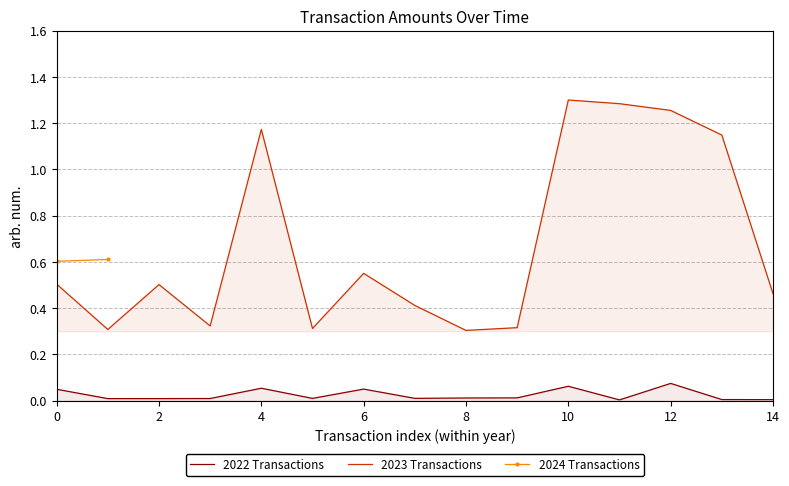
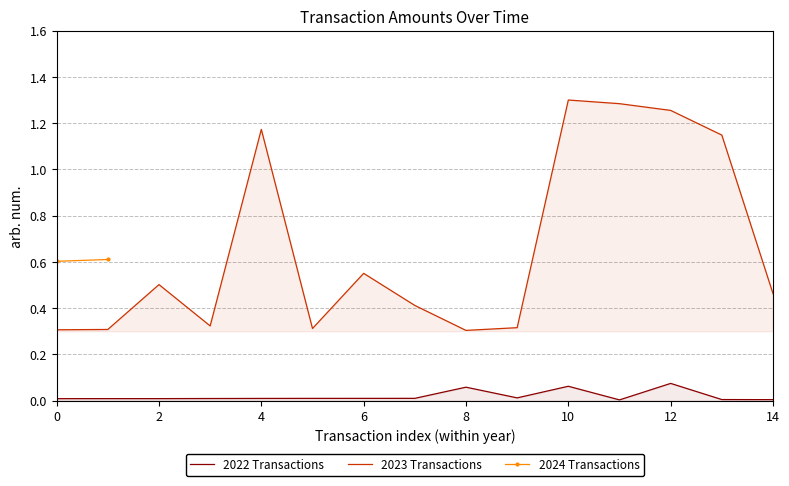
2022 Transactions, 0: 0.05 -> 0.01
2023 Transactions, 0: 0.50 -> 0.31
2022 Transactions, 4: 0.05 -> 0.01
2022 Transactions, 6: 0.05 -> 0.01
2022 Transactions, 8: 0.01 -> 0.06
